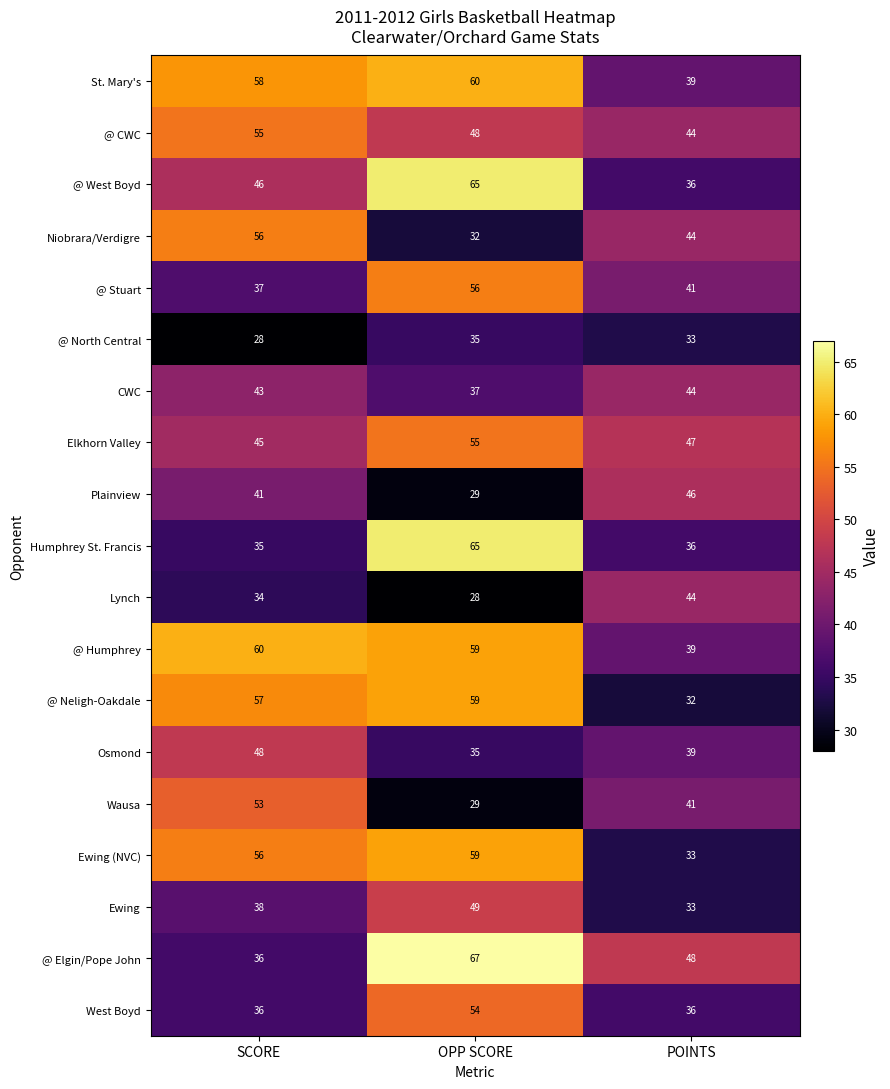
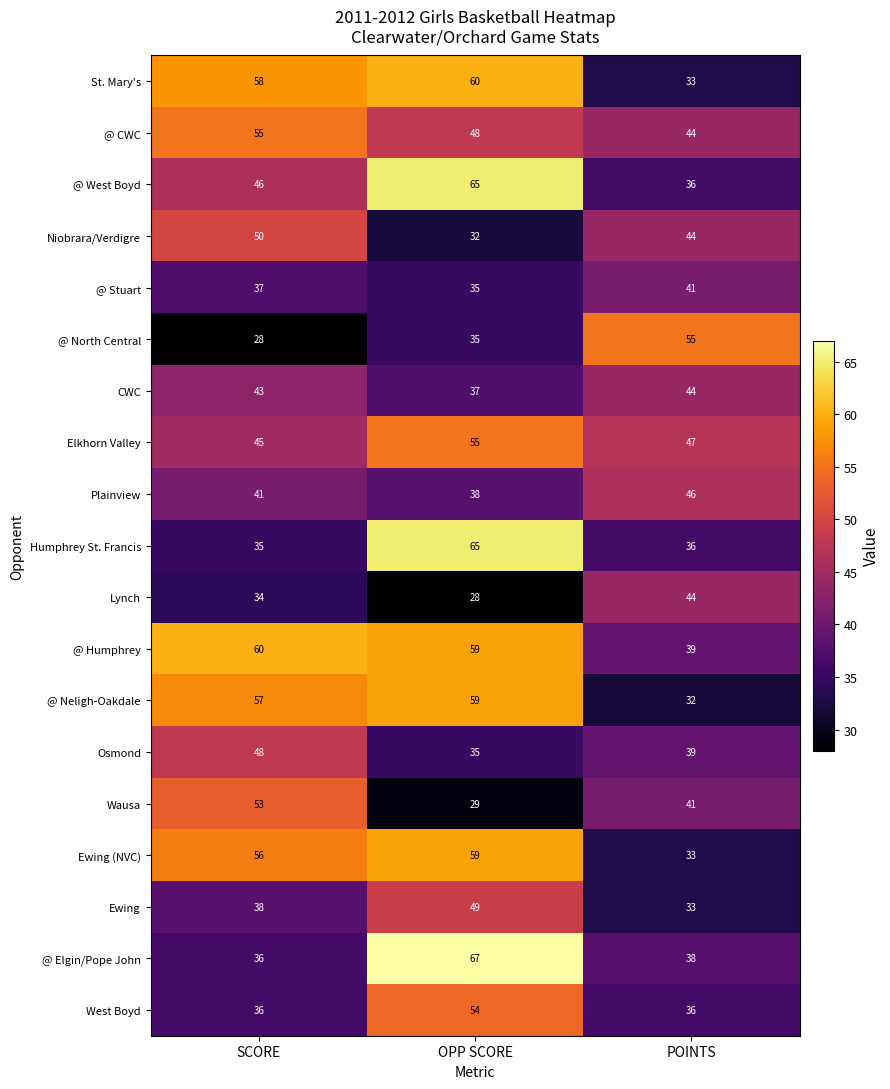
St. Mary's, POINTS: 39 -> 33
Niobrara/Verdigre, SCORE: 56 -> 50
@ Stuart, OPP SCORE: 56 -> 35
@ North Central, POINTS: 33 -> 55
Plainview, OPP SCORE: 29 -> 38
@ Elgin/Pope John, POINTS: 48 -> 38
